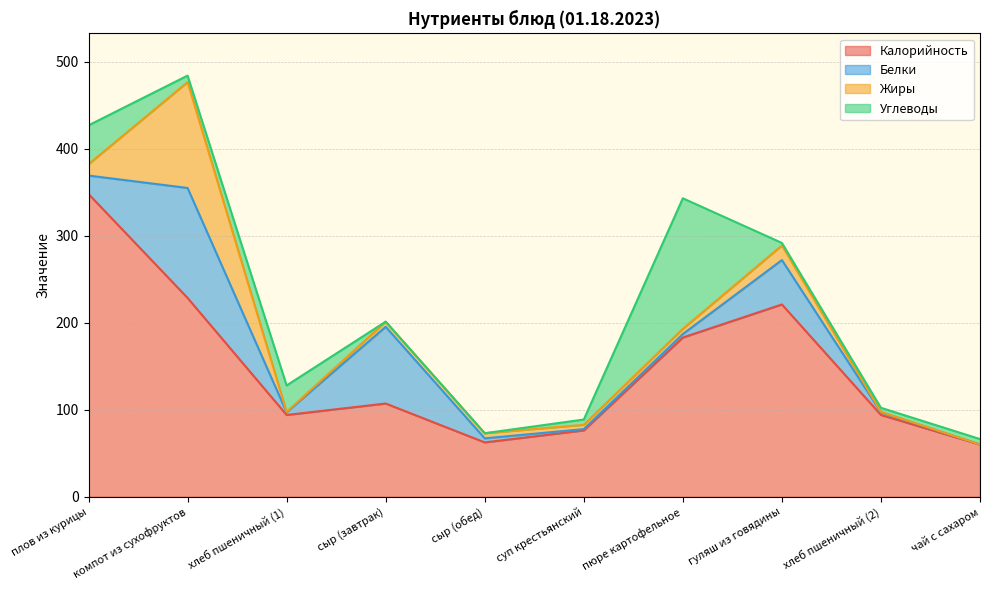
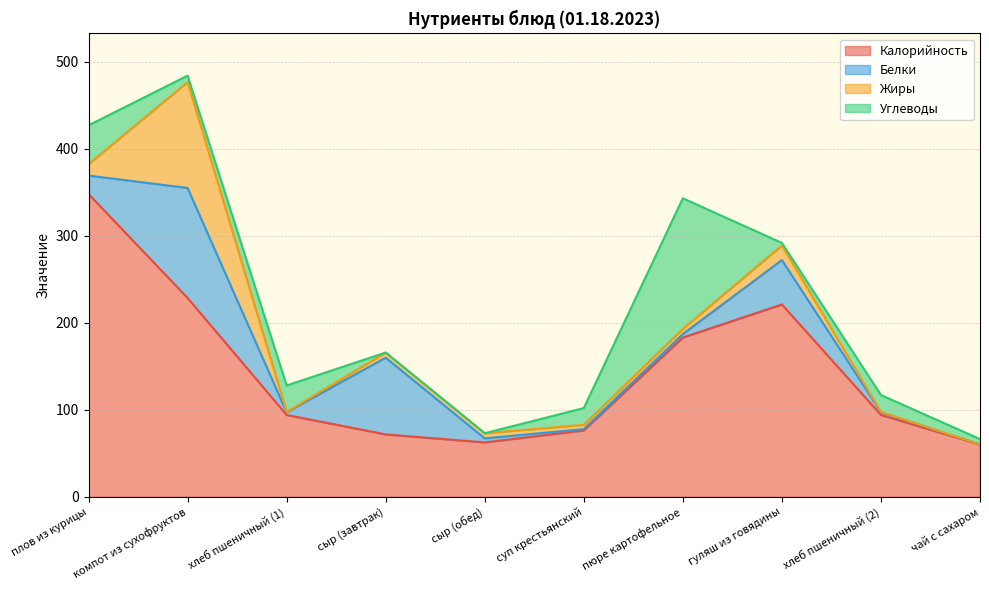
Калорийность, сыр (завтрак): 110 -> 70
Углеводы, суп крестьянский: 10 -> 20
Углеводы, хлеб пшеничный (2): 0 -> 20
